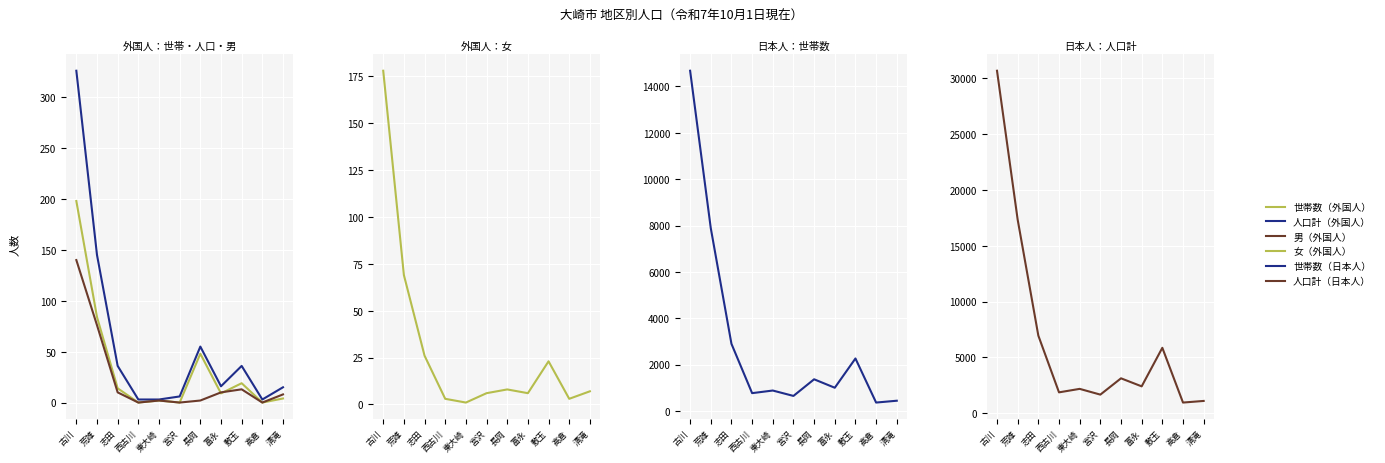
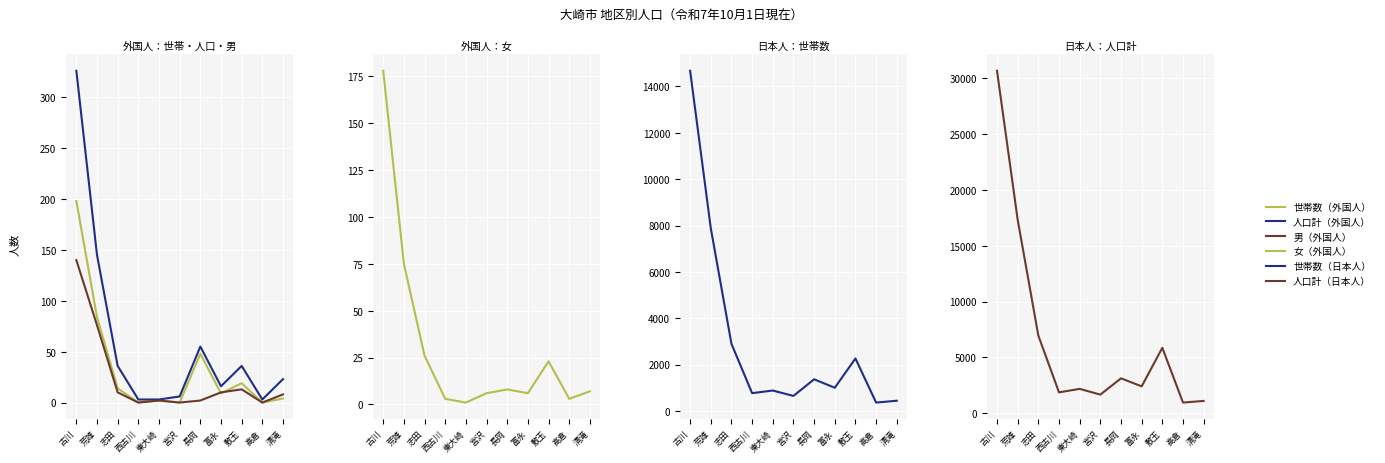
外国人：世帯・人口・男, 人口計（外国人）, 清滝: 15 -> 23
外国人：女, 荒雄: 69 -> 75
